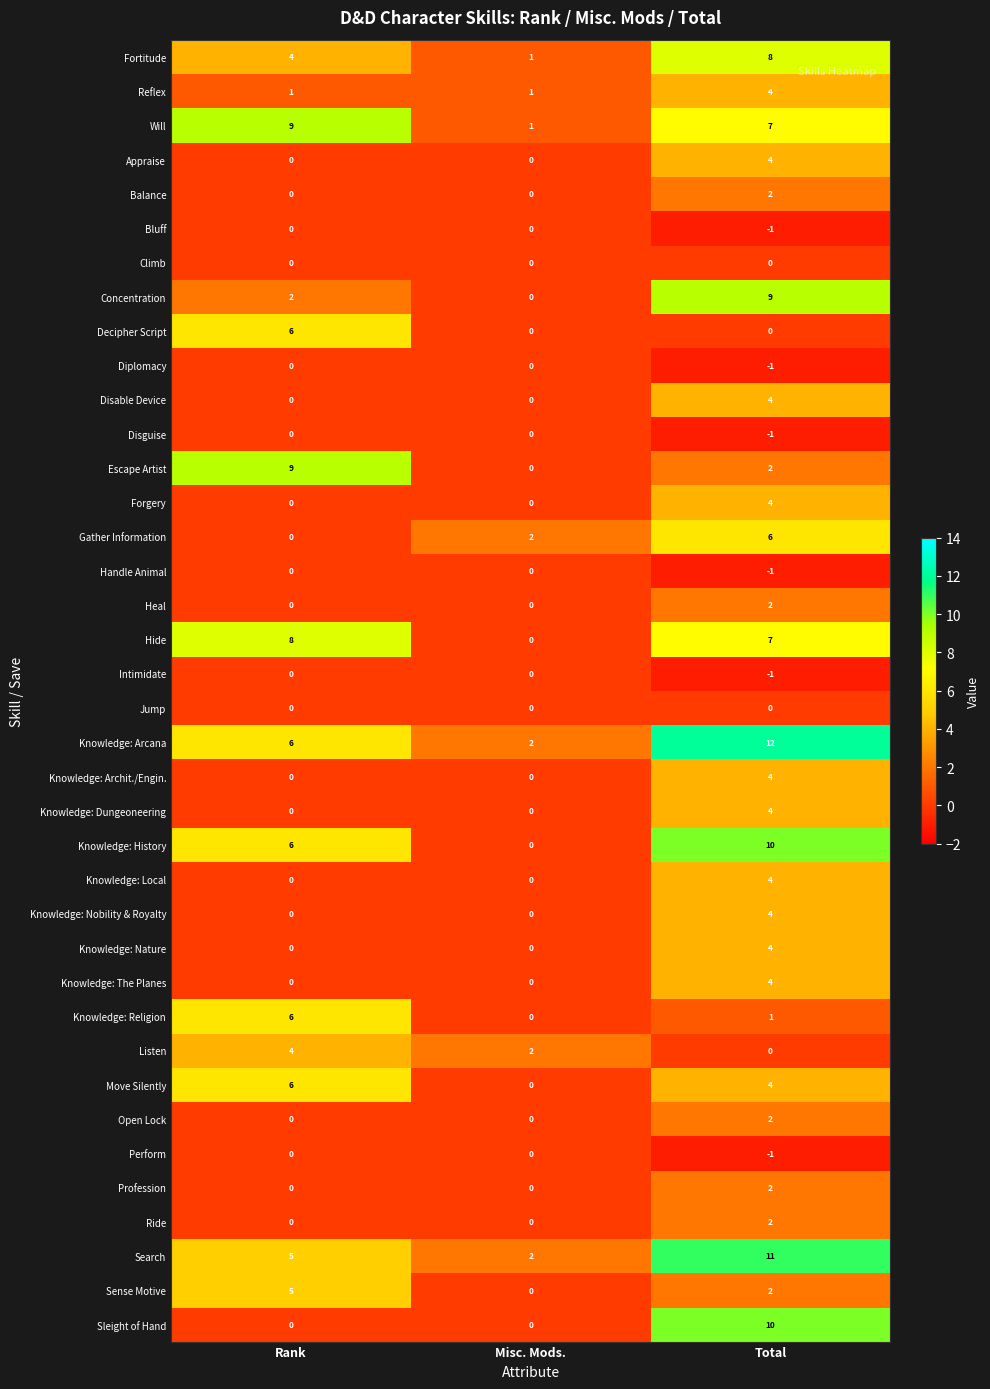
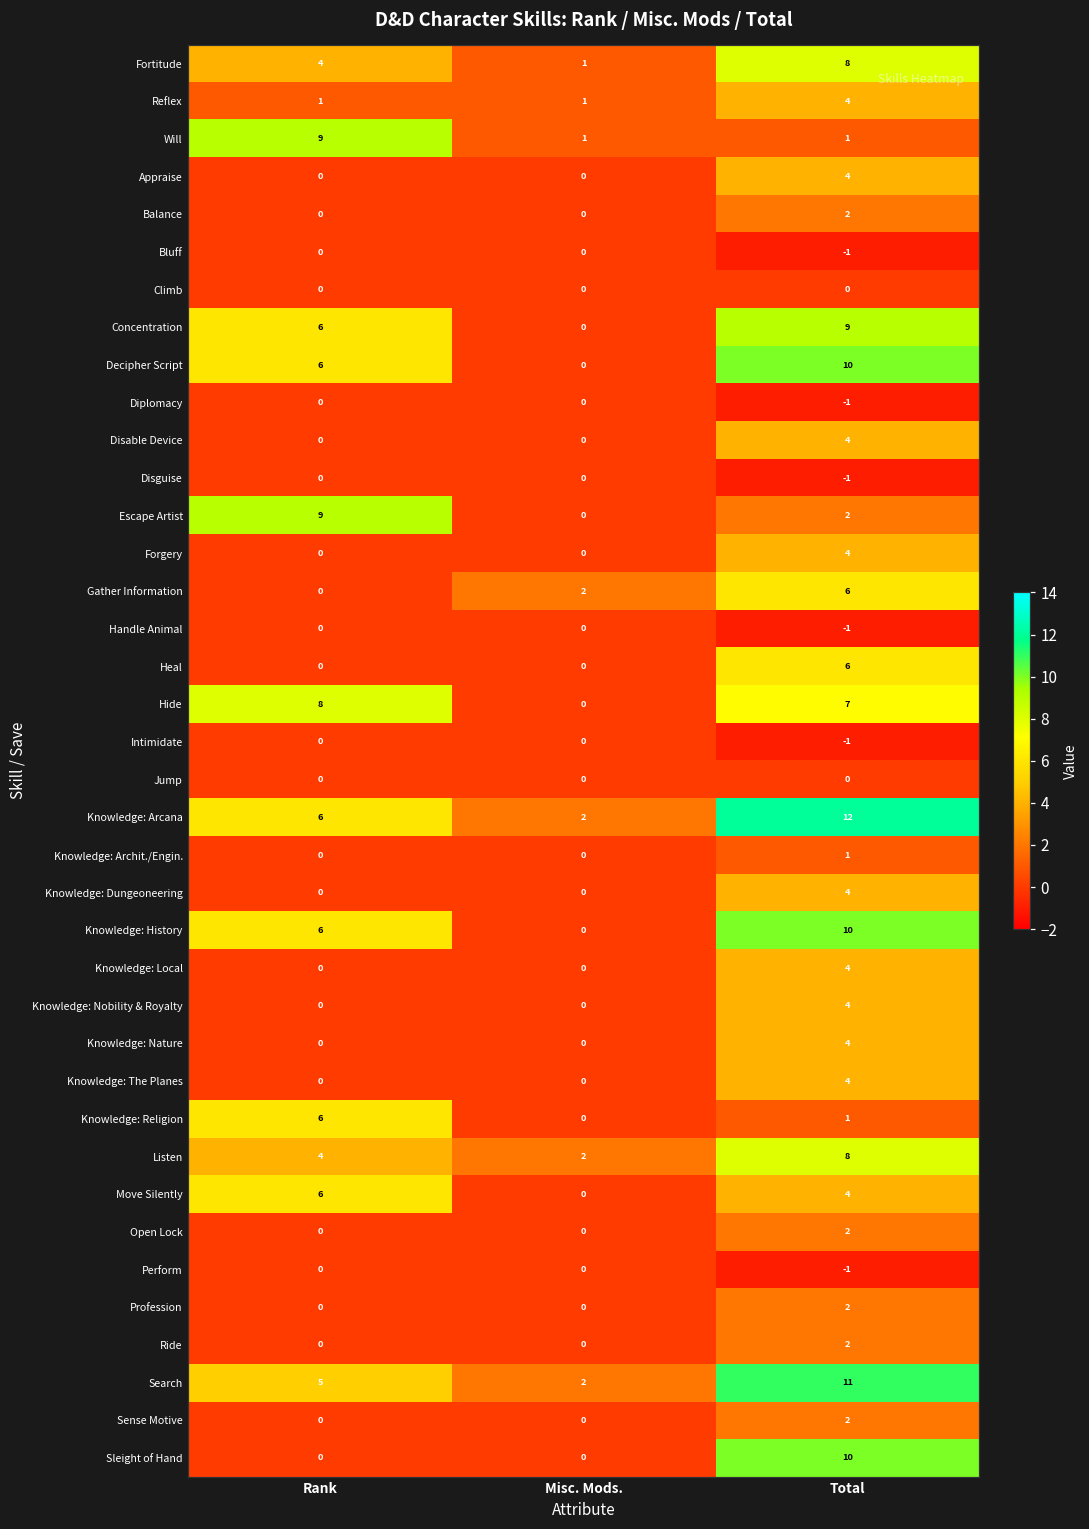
Will, Total: 7 -> 1
Concentration, Rank: 2 -> 6
Decipher Script, Total: 0 -> 10
Heal, Total: 2 -> 6
Knowledge: Archit./Engin., Total: 4 -> 1
Listen, Total: 0 -> 8
Sense Motive, Rank: 5 -> 0
